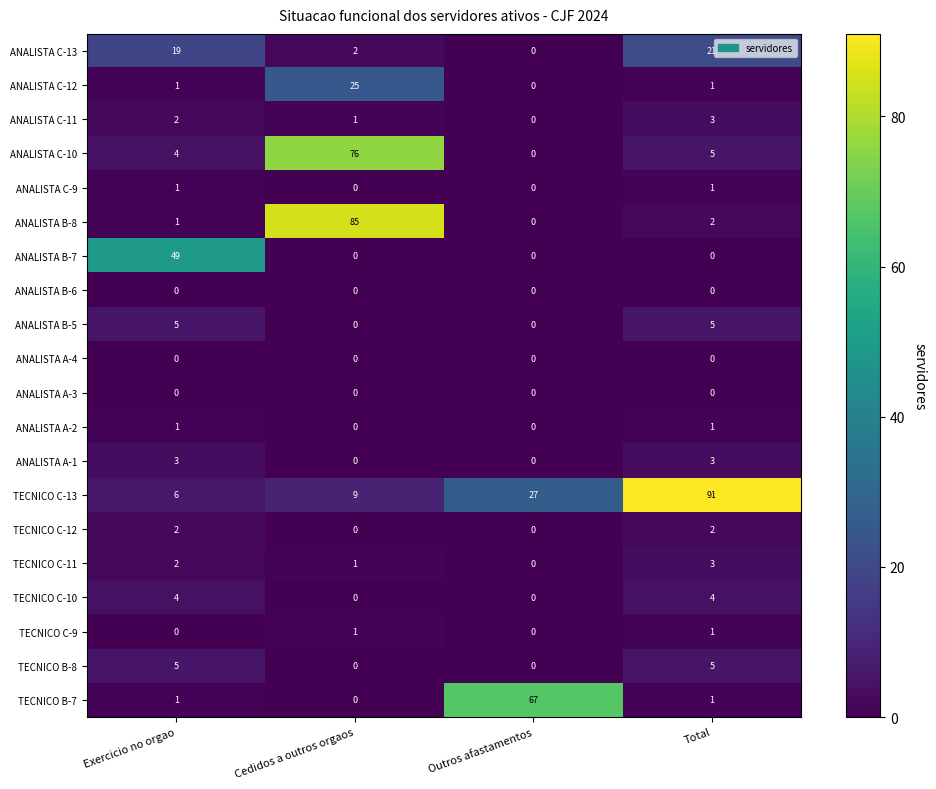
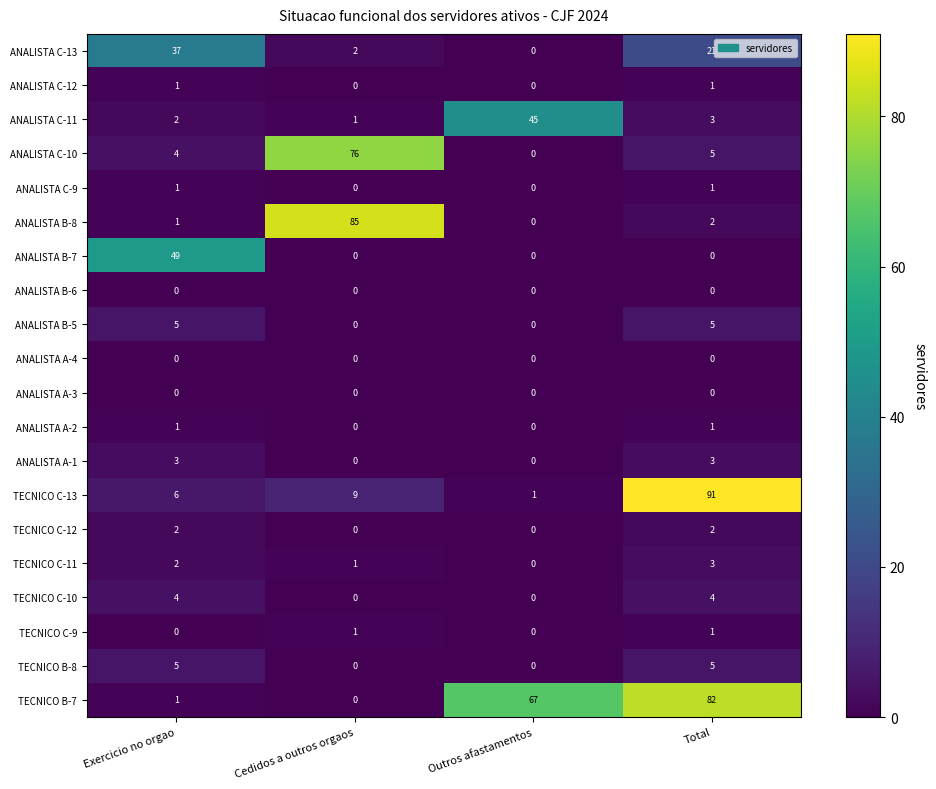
ANALISTA C-13, Exercicio no orgao: 19 -> 37
ANALISTA C-12, Cedidos a outros orgaos: 25 -> 0
ANALISTA C-11, Outros afastamentos: 0 -> 45
TECNICO C-13, Outros afastamentos: 27 -> 1
TECNICO B-7, Total: 1 -> 82
